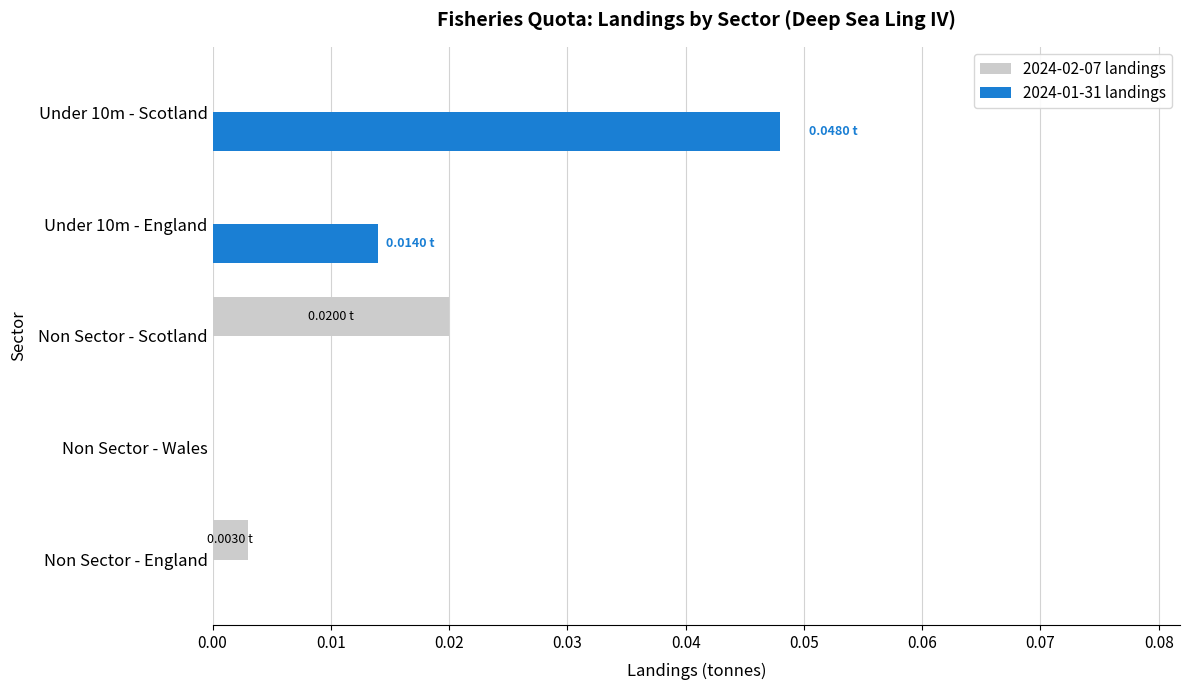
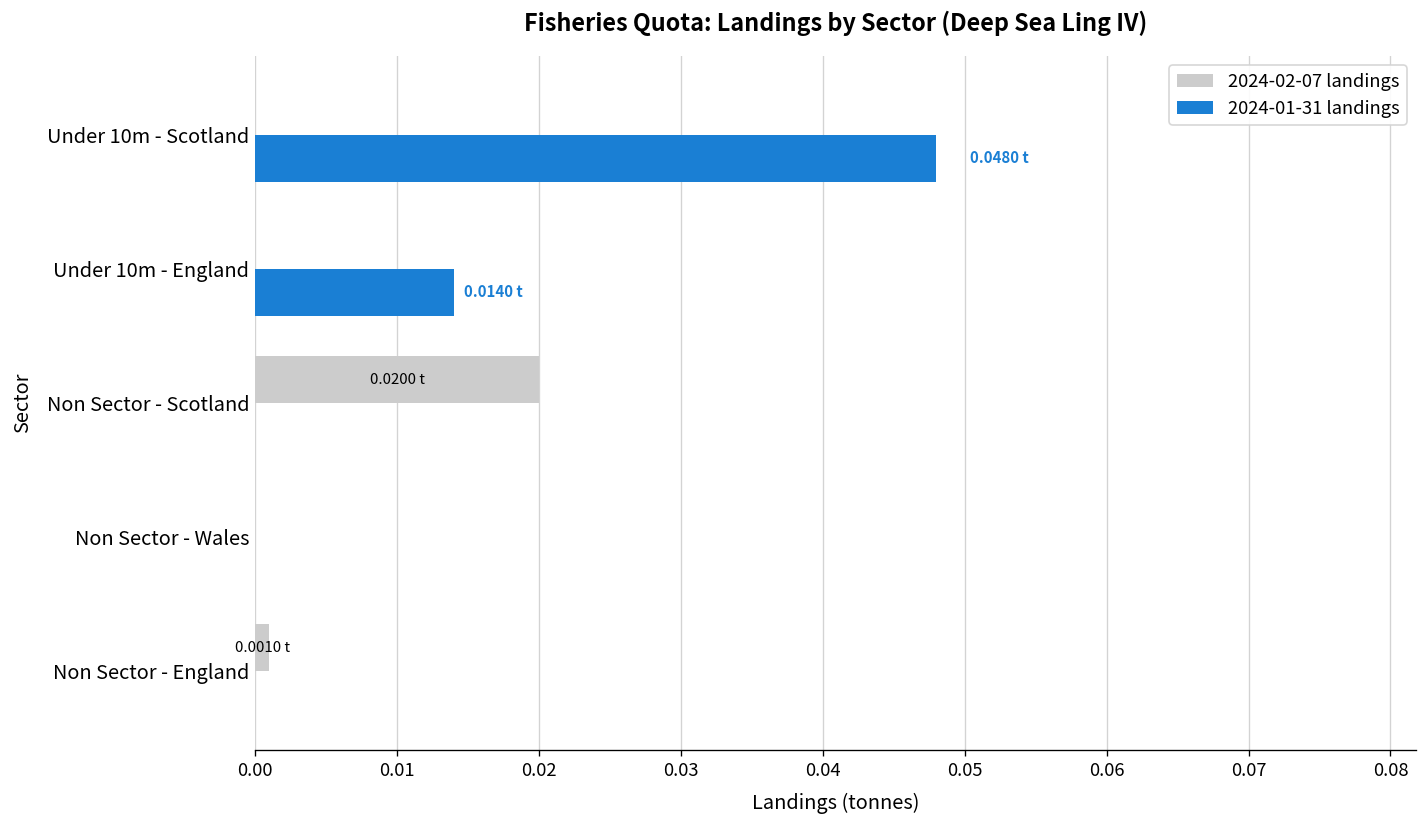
2024-02-07 landings, Non Sector - England: 0.0030 -> 0.0010
